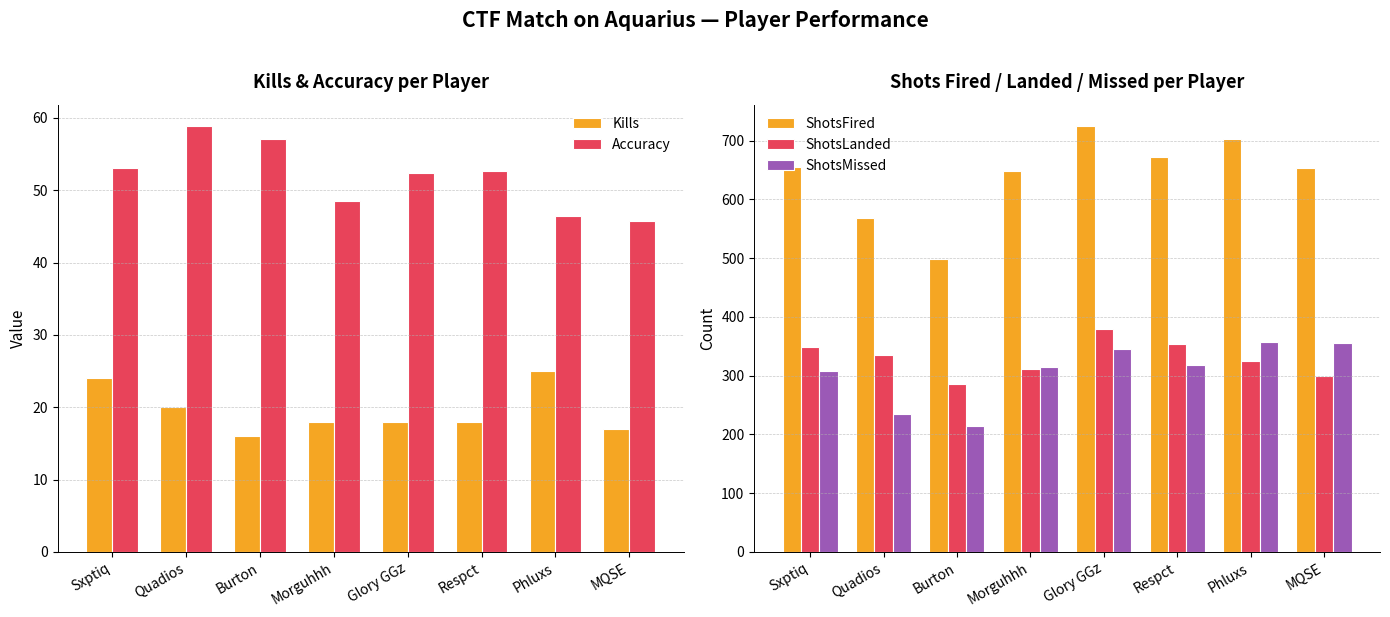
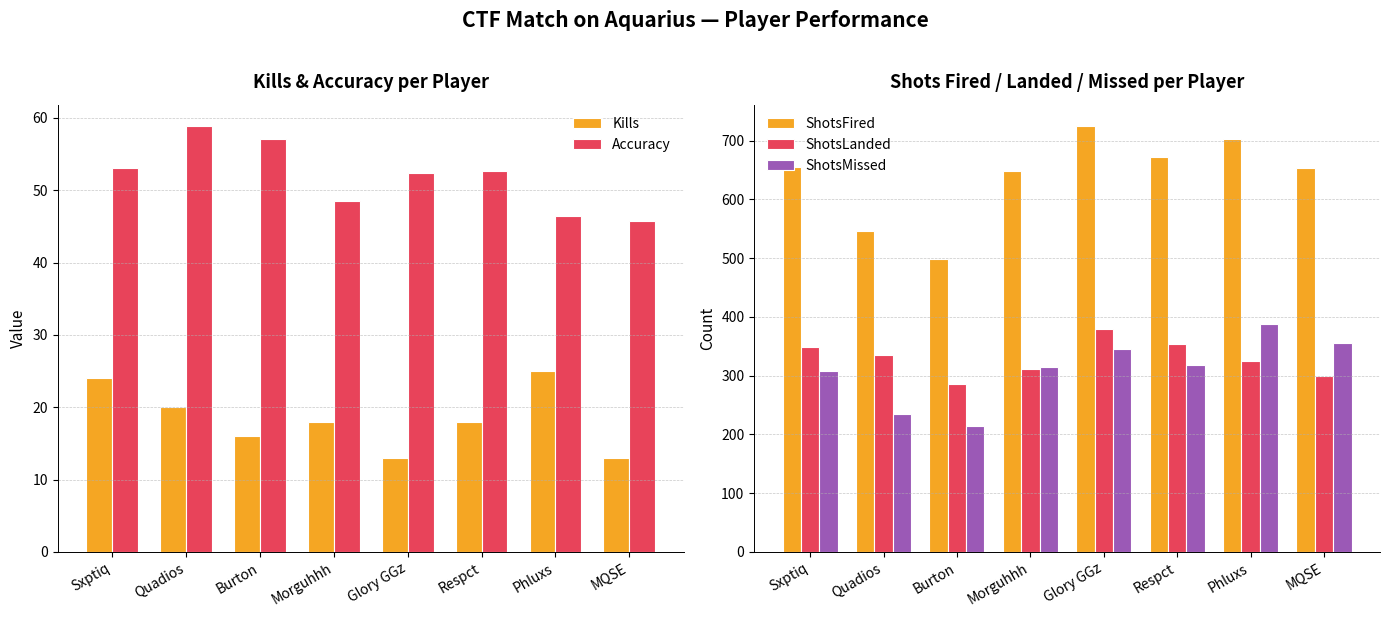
Kills & Accuracy per Player, Kills, Glory GGz: 18 -> 13
Kills & Accuracy per Player, Kills, MQSE: 17 -> 13
Shots Fired / Landed / Missed per Player, ShotsFired, Quadios: 570 -> 550
Shots Fired / Landed / Missed per Player, ShotsMissed, Phluxs: 360 -> 390
